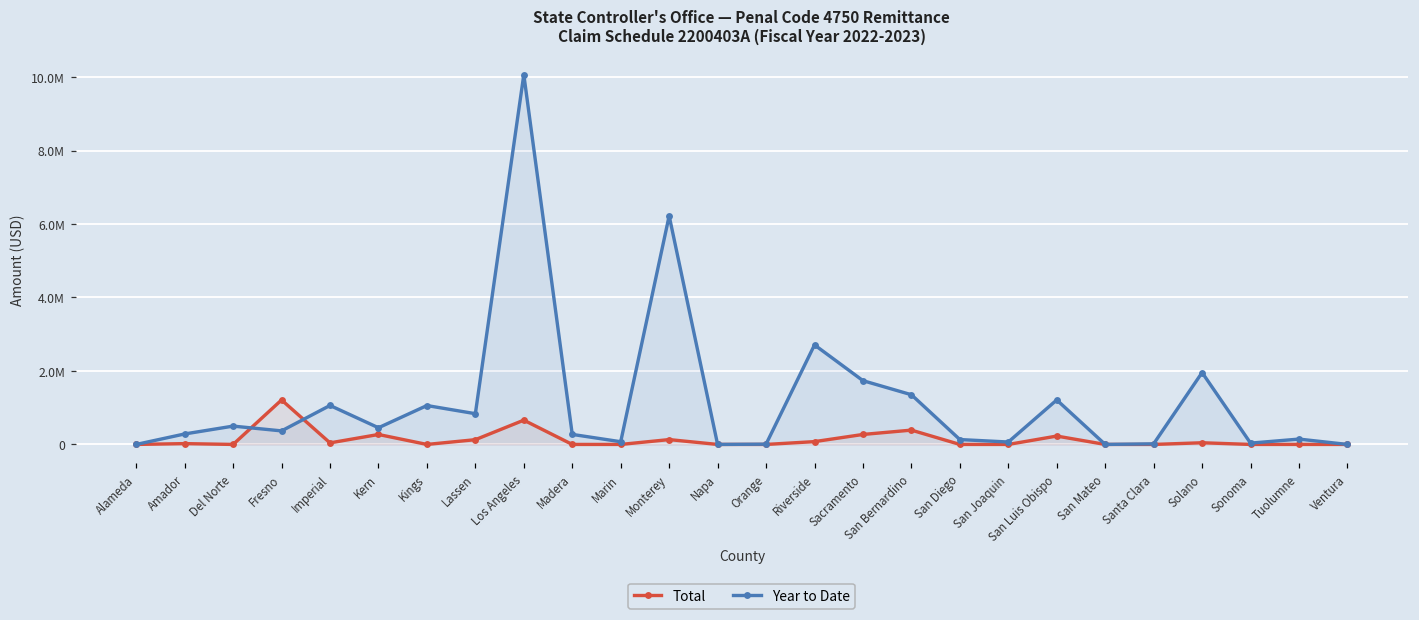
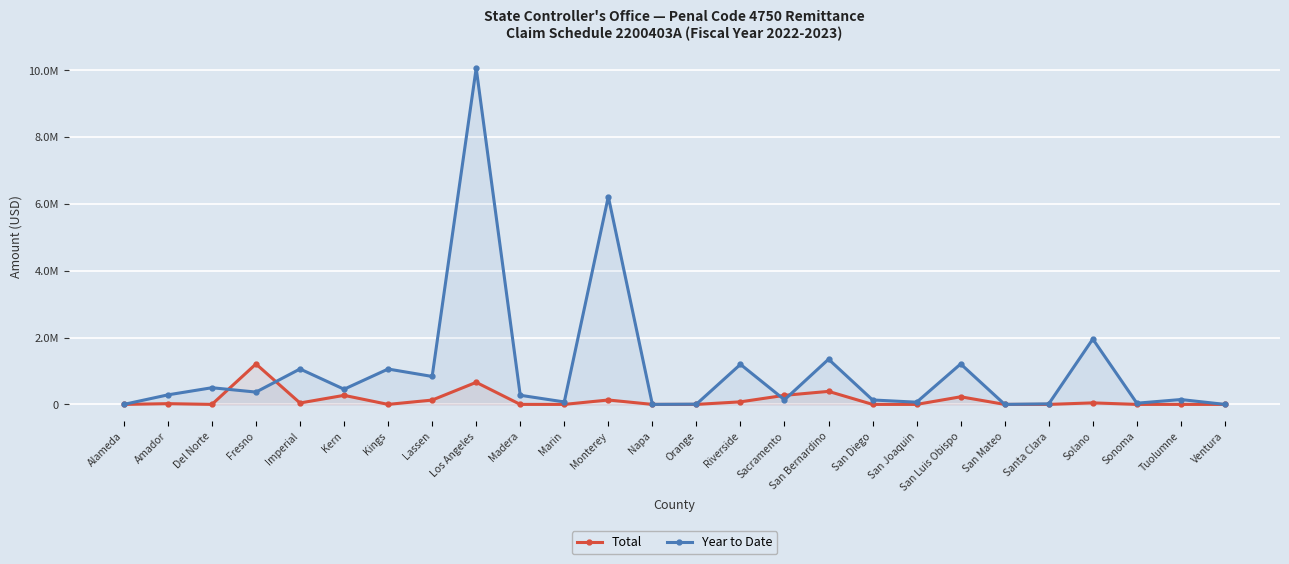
Year to Date, Riverside: 2700000 -> 1200000
Year to Date, Sacramento: 1700000 -> 100000
